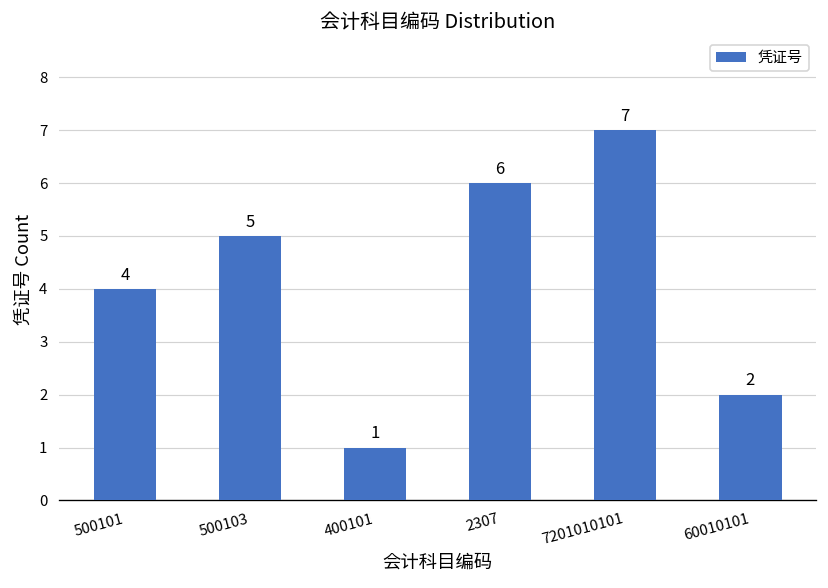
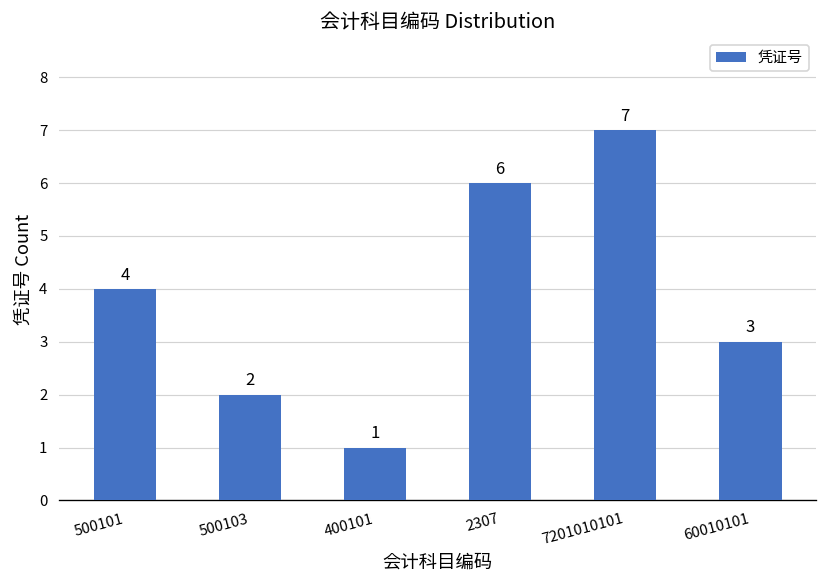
500103: 5 -> 2
60010101: 2 -> 3
